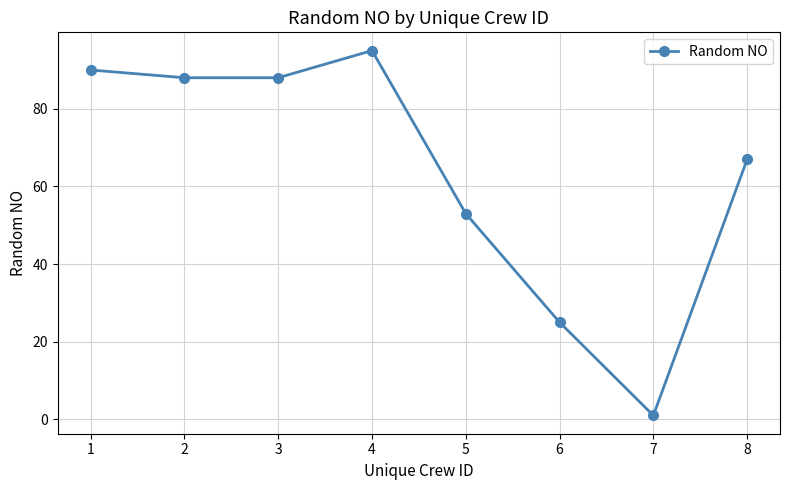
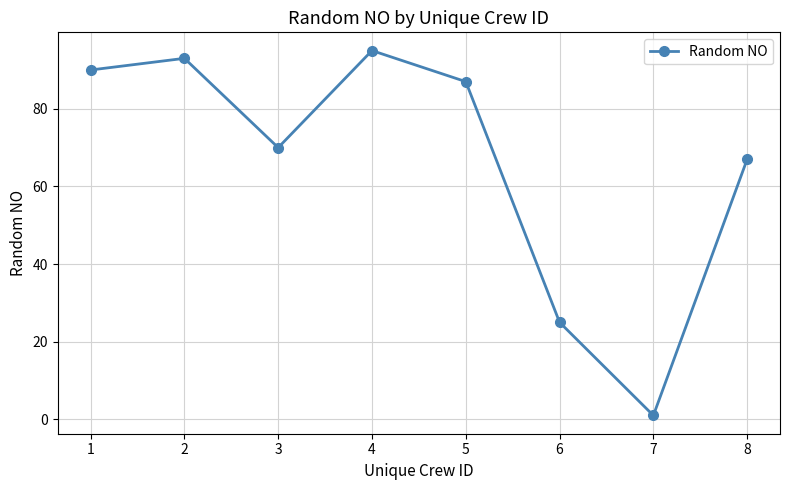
2: 88 -> 93
3: 88 -> 70
5: 53 -> 87
